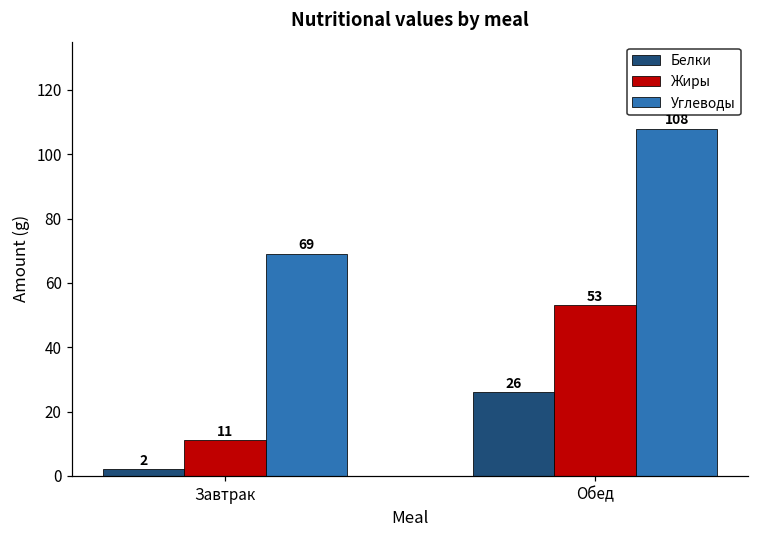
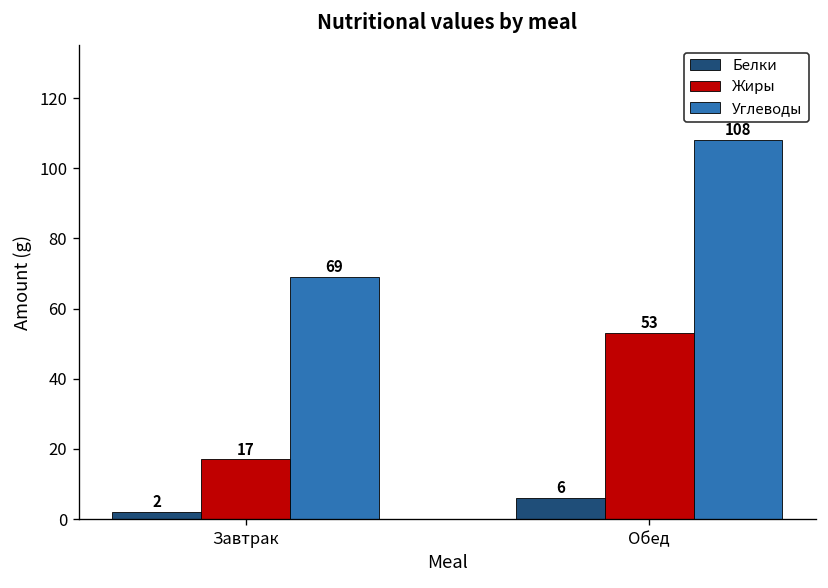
Жиры, Завтрак: 11 -> 17
Белки, Обед: 26 -> 6
